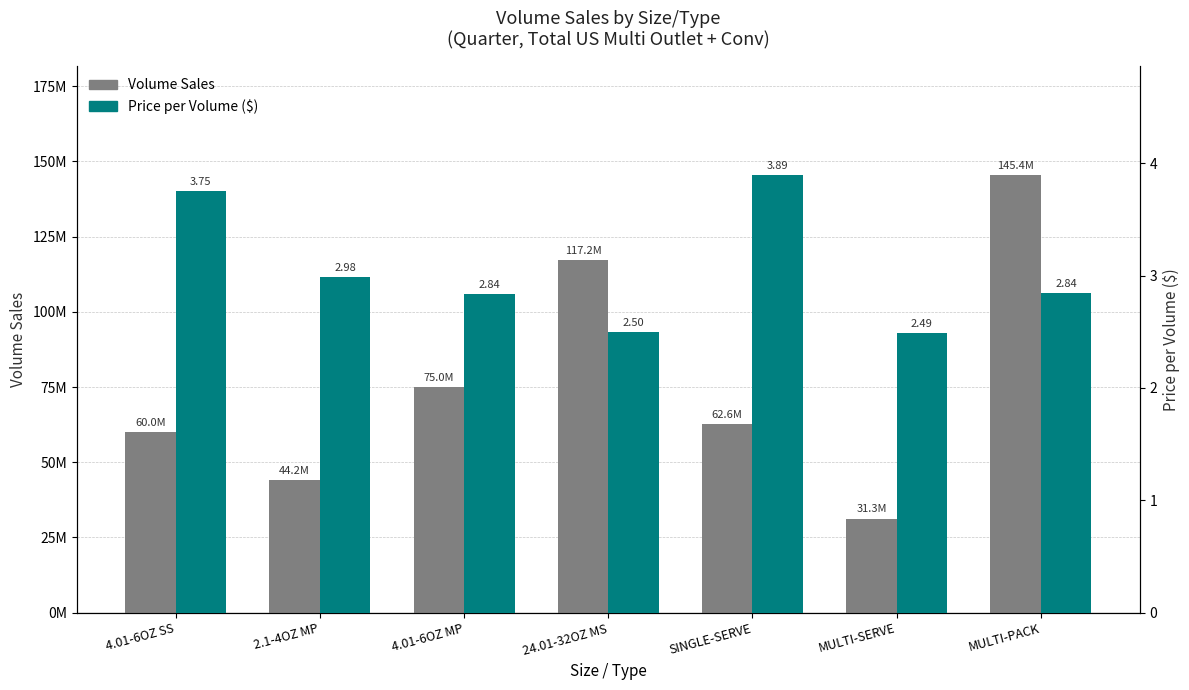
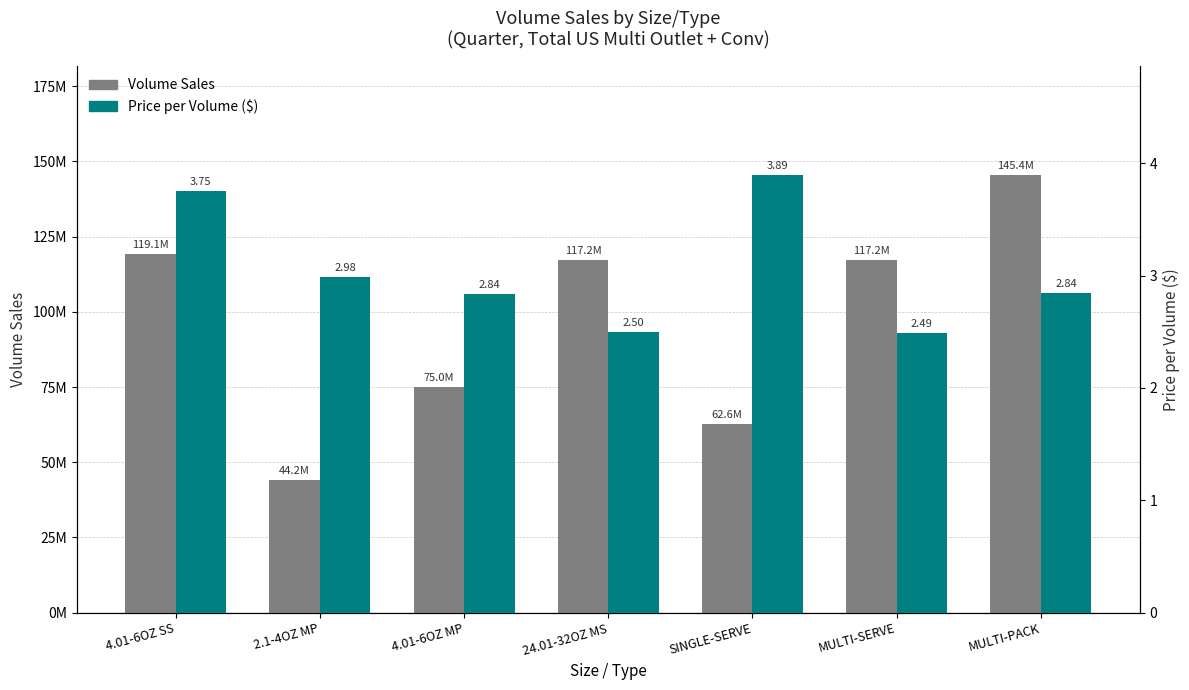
Volume Sales, 4.01-6OZ SS: 60.0M -> 119.1M
Volume Sales, MULTI-SERVE: 31.3M -> 117.2M
